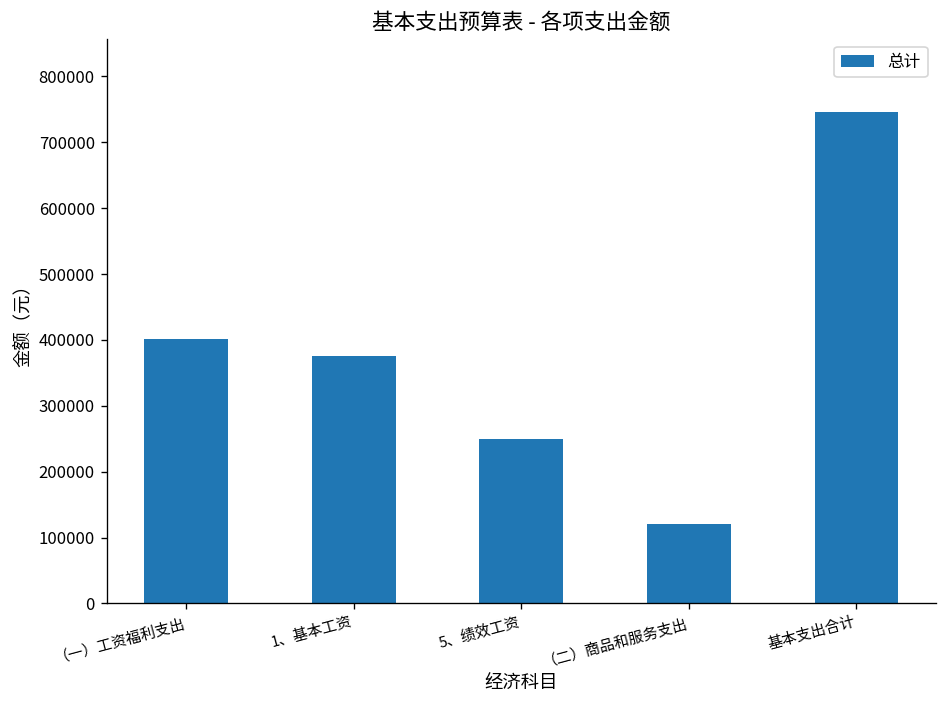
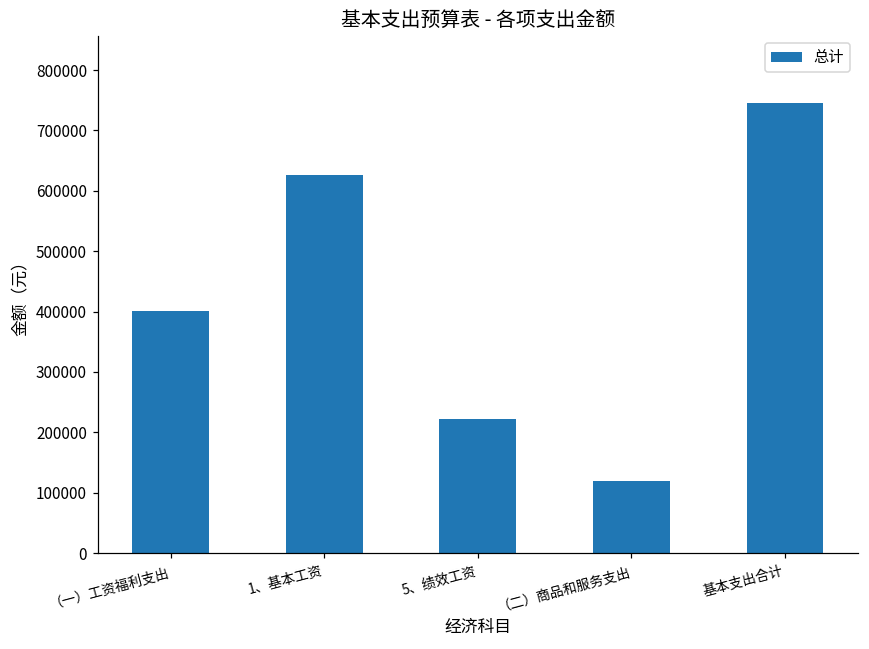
1、基本工资: 380000 -> 630000
5、绩效工资: 250000 -> 220000
